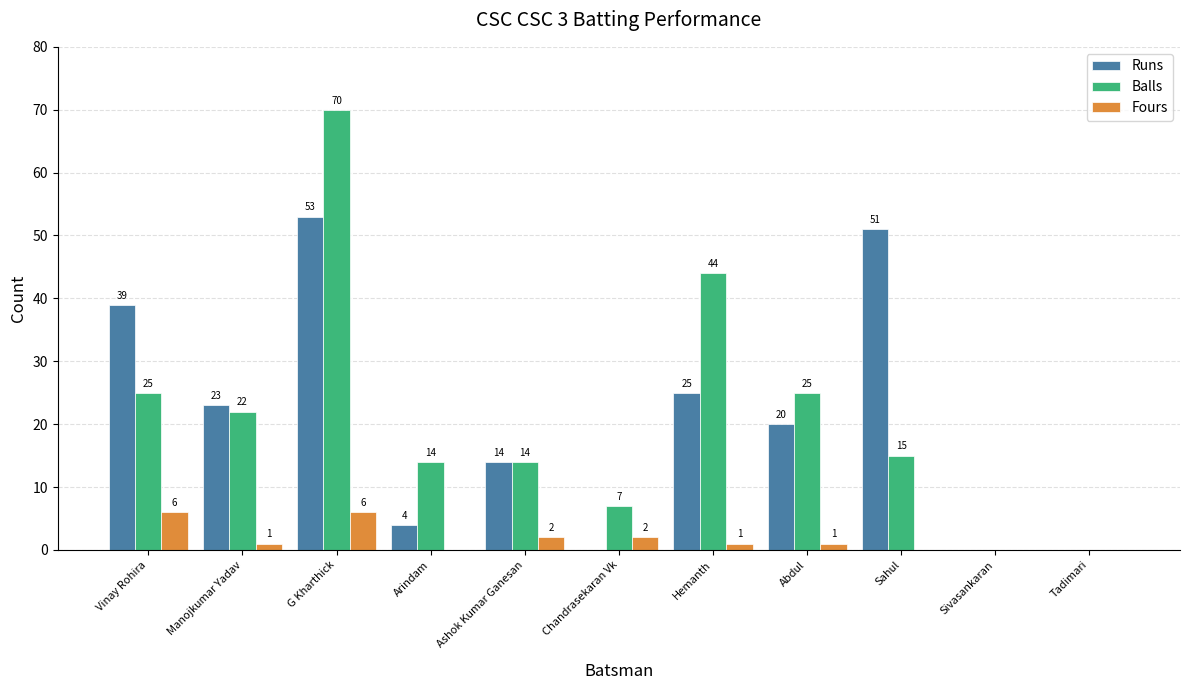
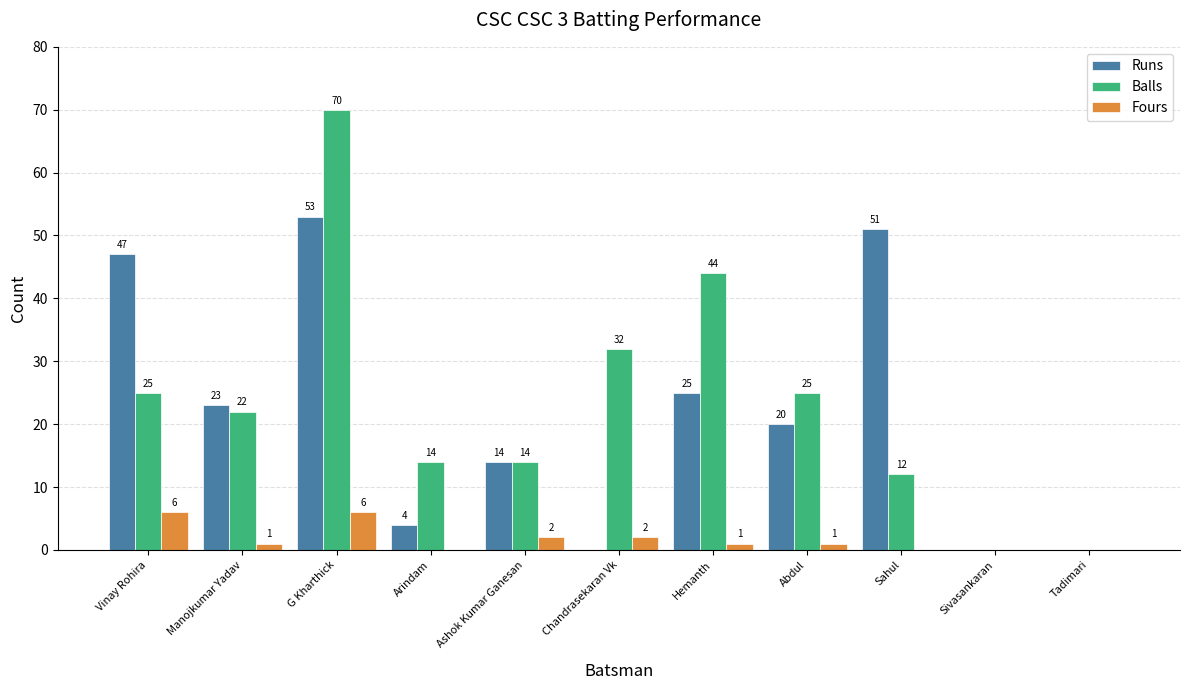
Runs, Vinay Rohira: 39 -> 47
Balls, Chandrasekaran Vk: 7 -> 32
Balls, Sahul: 15 -> 12
